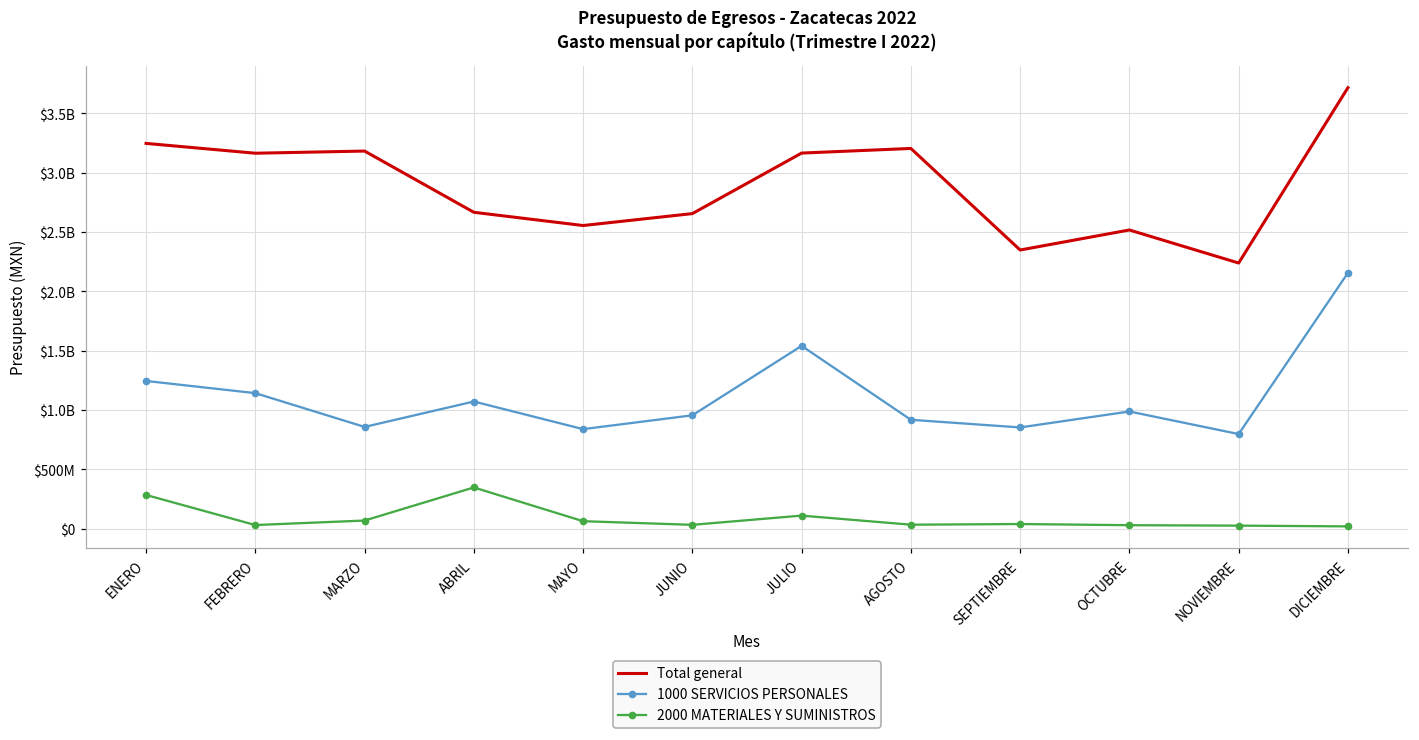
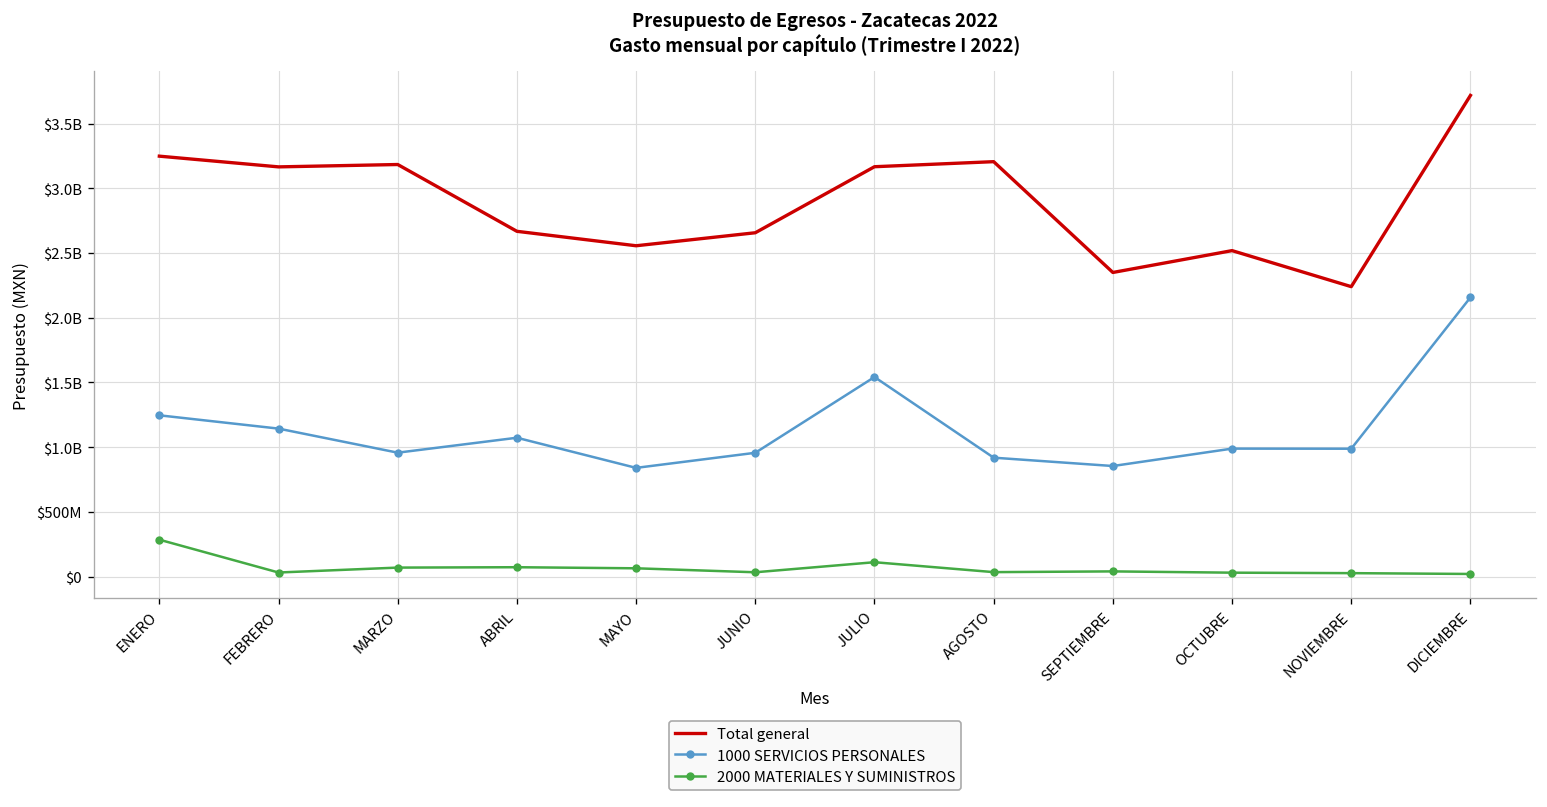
1000 SERVICIOS PERSONALES, MARZO: $860000000 -> $960000000
2000 MATERIALES Y SUMINISTROS, ABRIL: $350000000 -> $70000000
1000 SERVICIOS PERSONALES, NOVIEMBRE: $800000000 -> $990000000
